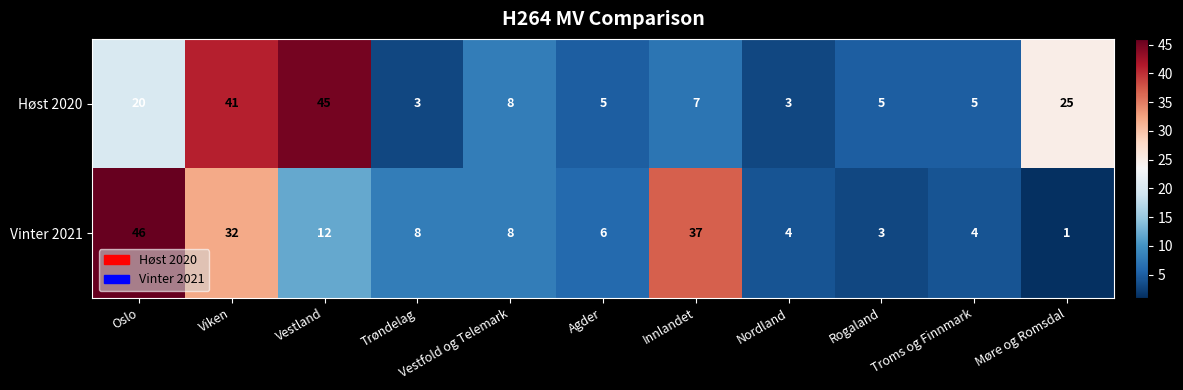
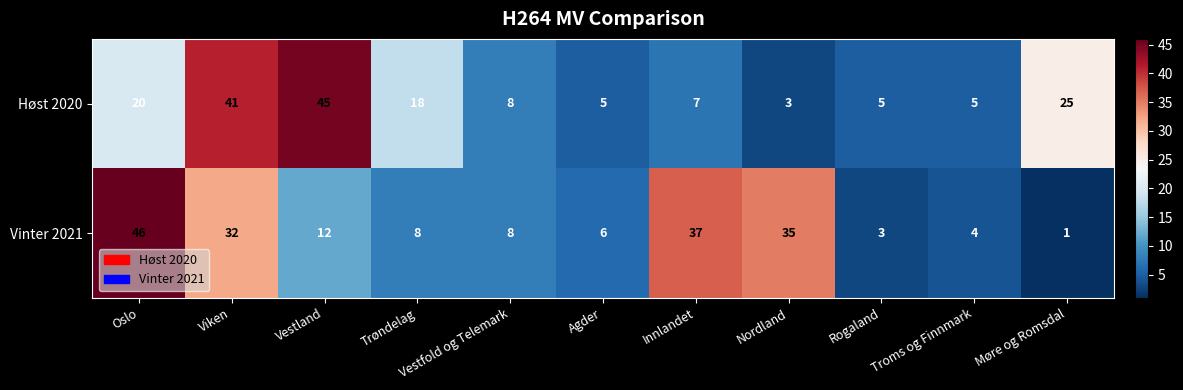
Høst 2020, Trøndelag: 3 -> 18
Vinter 2021, Nordland: 4 -> 35
